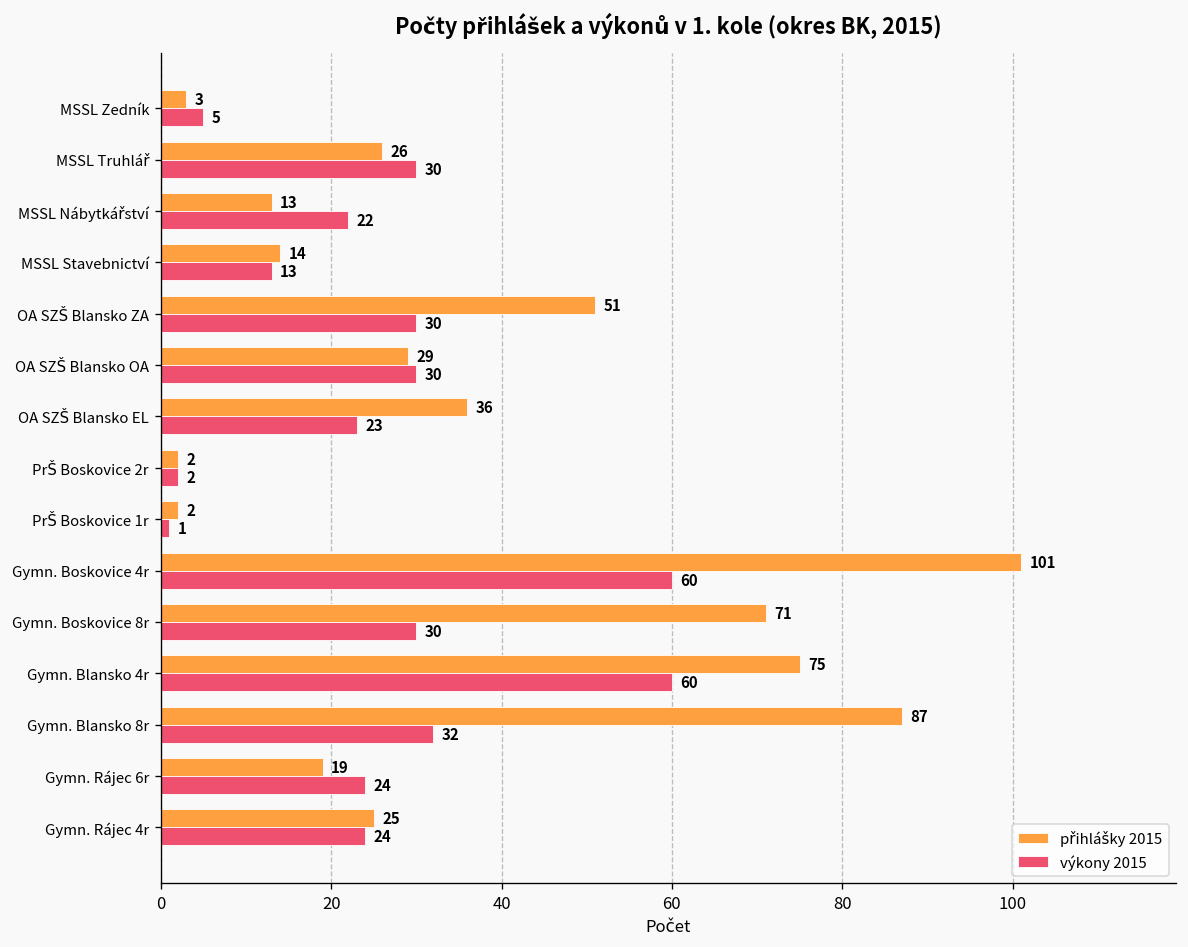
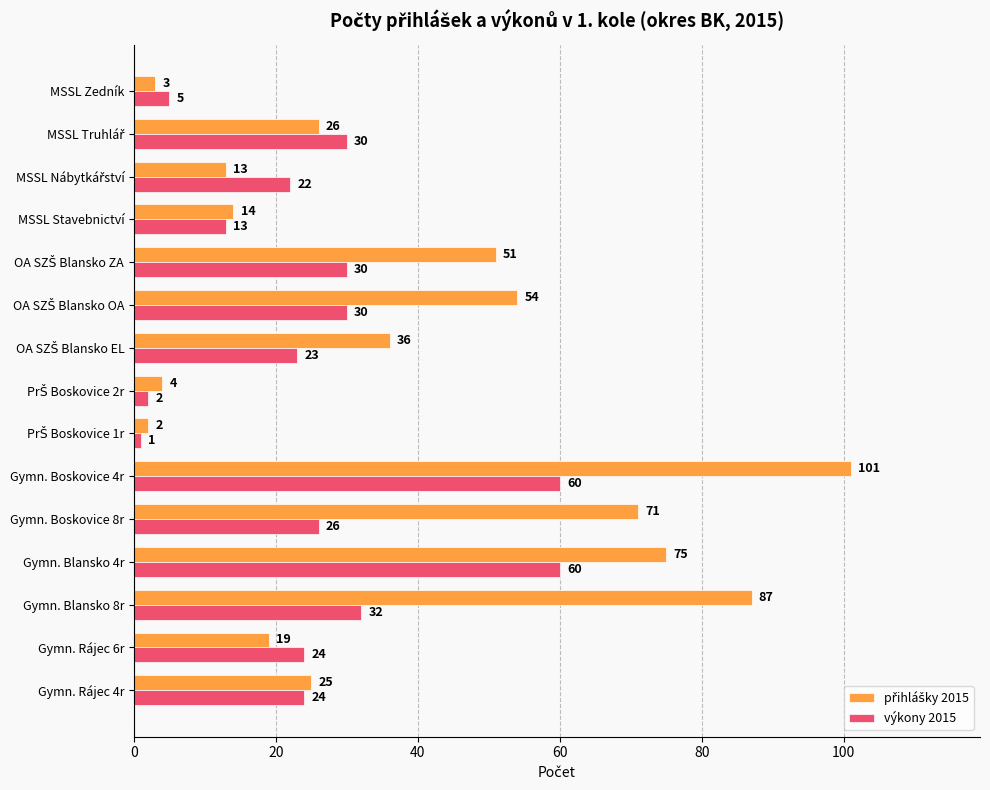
přihlášky 2015, OA SZŠ Blansko OA: 29 -> 54
přihlášky 2015, PrŠ Boskovice 2r: 2 -> 4
výkony 2015, Gymn. Boskovice 8r: 30 -> 26
